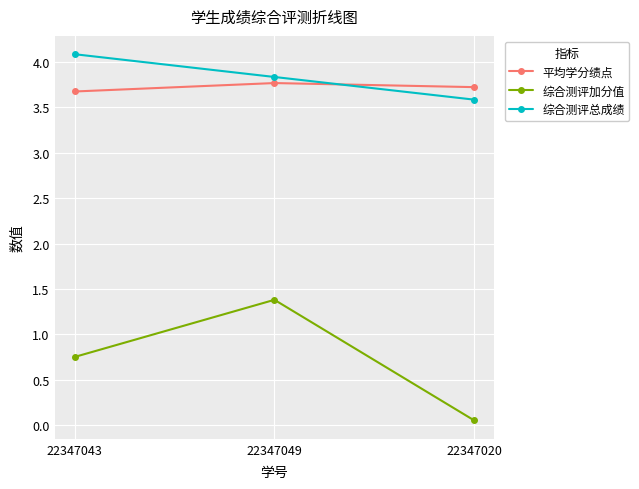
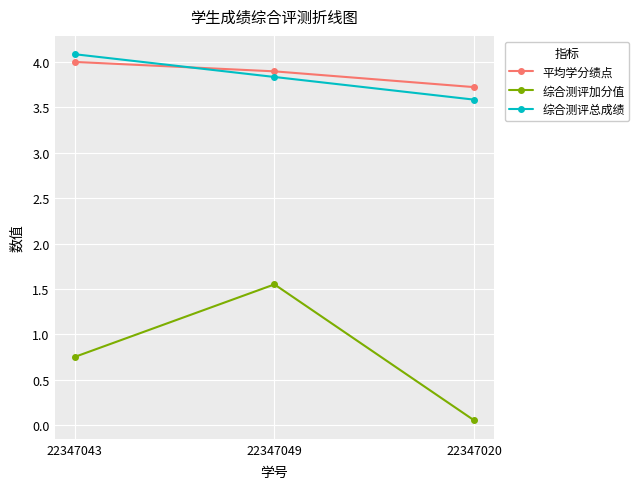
平均学分绩点, 22347043: 3.7 -> 4.0
平均学分绩点, 22347049: 3.8 -> 3.9
综合测评加分值, 22347049: 1.4 -> 1.6
